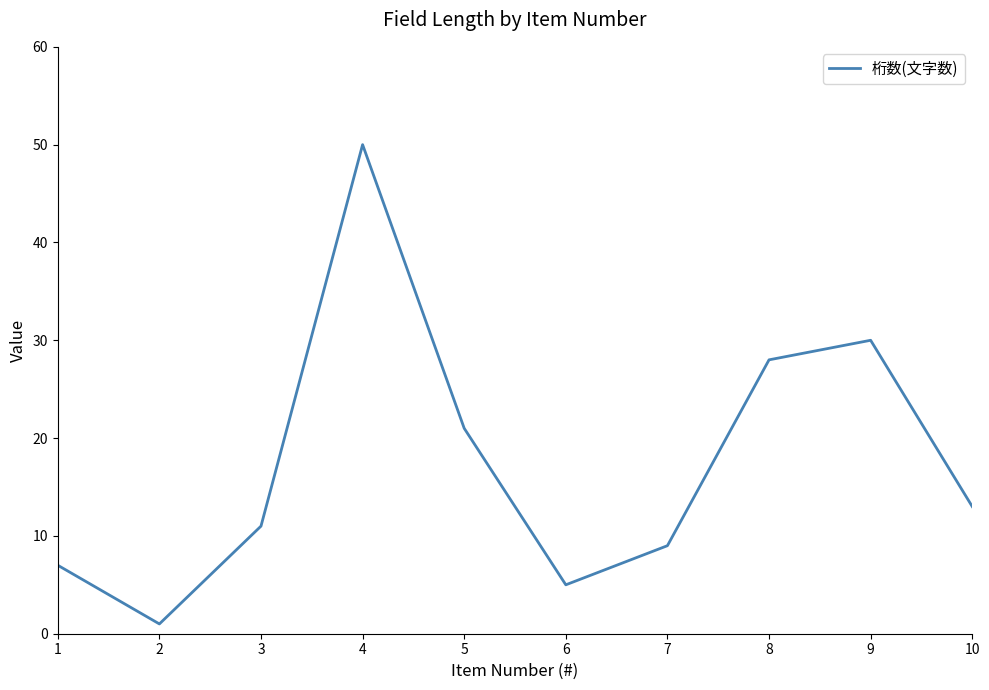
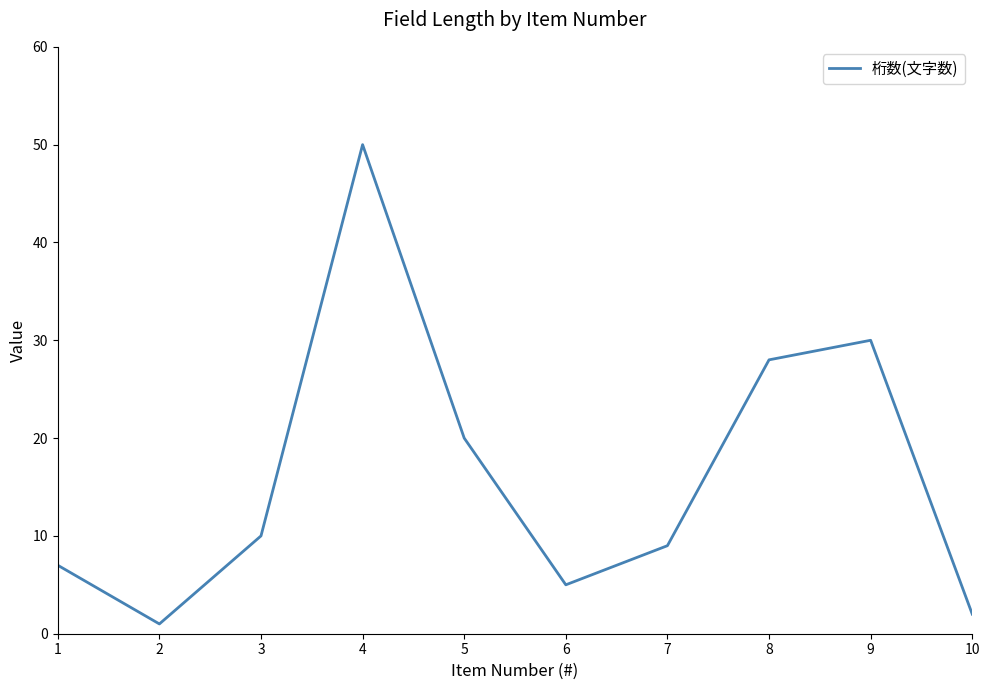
3: 11 -> 10
5: 21 -> 20
10: 13 -> 2
